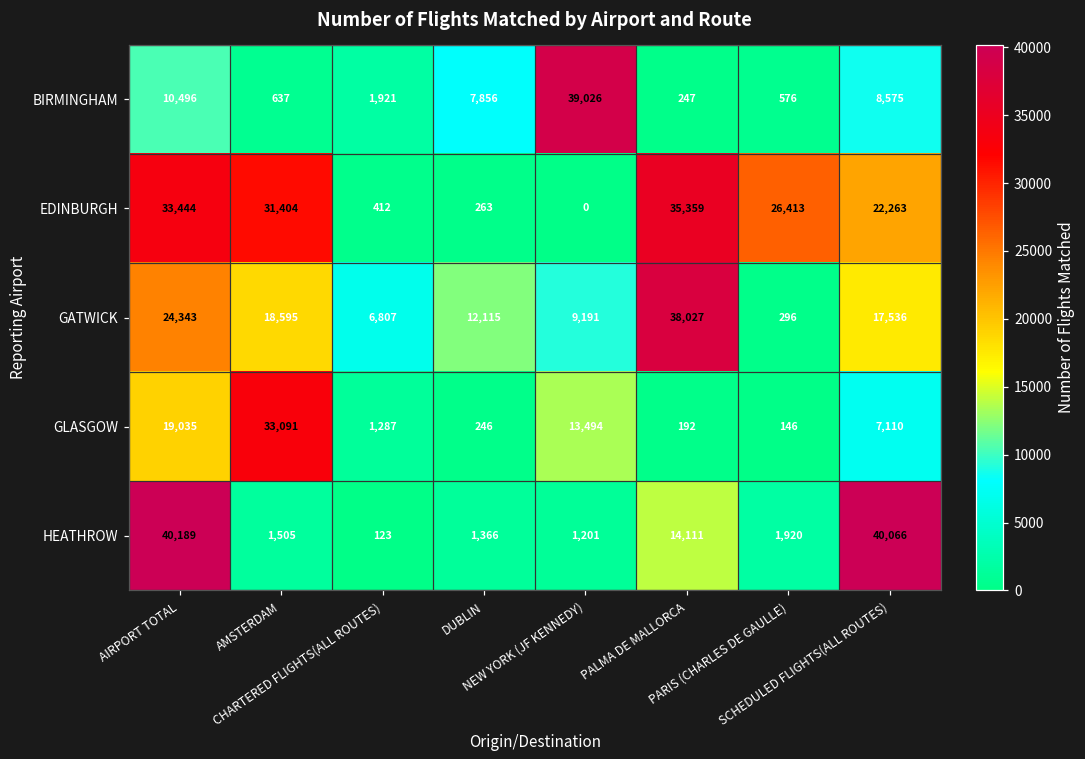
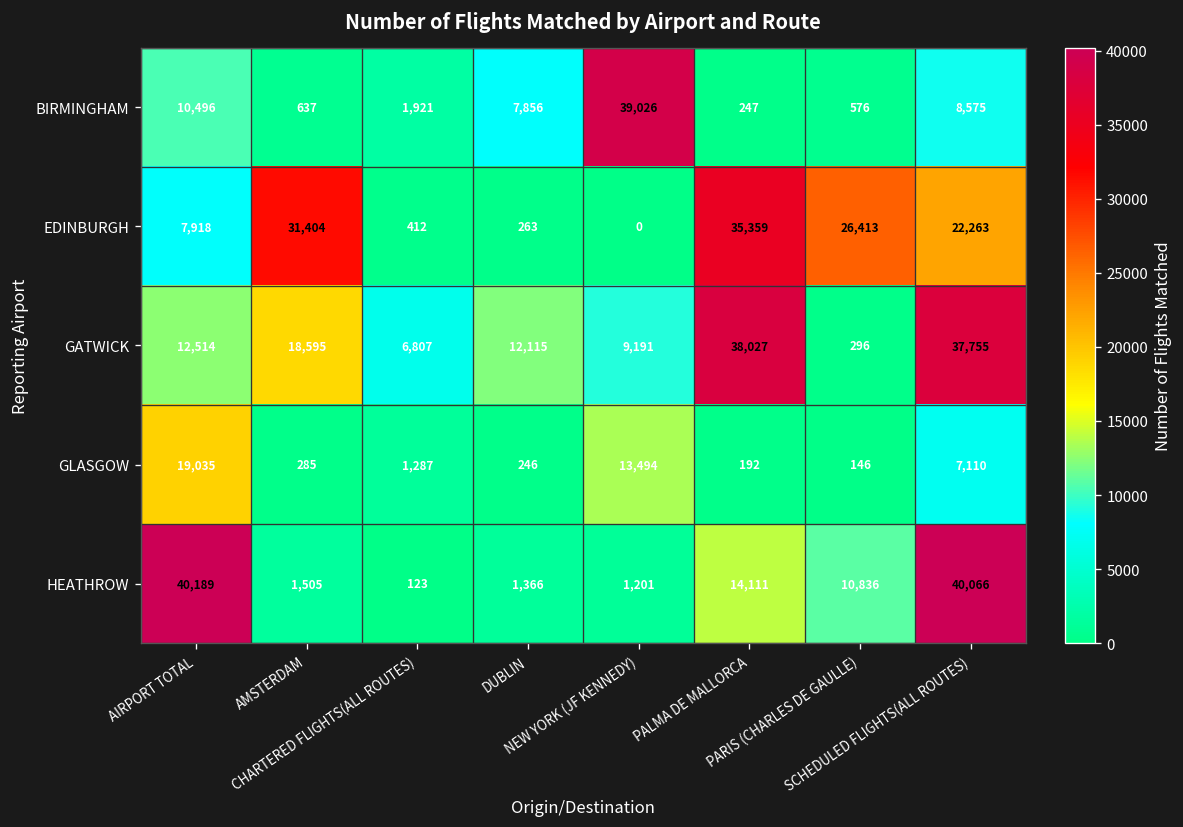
EDINBURGH, AIRPORT TOTAL: 33,444 -> 7,918
GATWICK, AIRPORT TOTAL: 24,343 -> 12,514
GATWICK, SCHEDULED FLIGHTS(ALL ROUTES): 17,536 -> 37,755
GLASGOW, AMSTERDAM: 33,091 -> 285
HEATHROW, PARIS (CHARLES DE GAULLE): 1,920 -> 10,836
